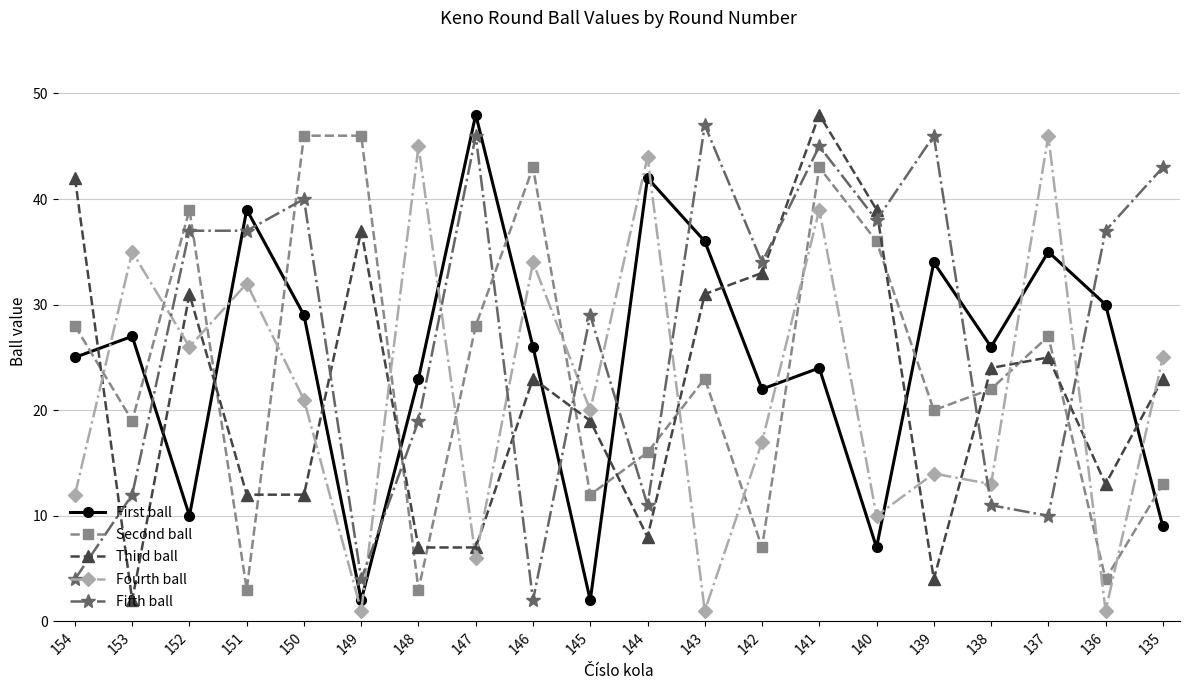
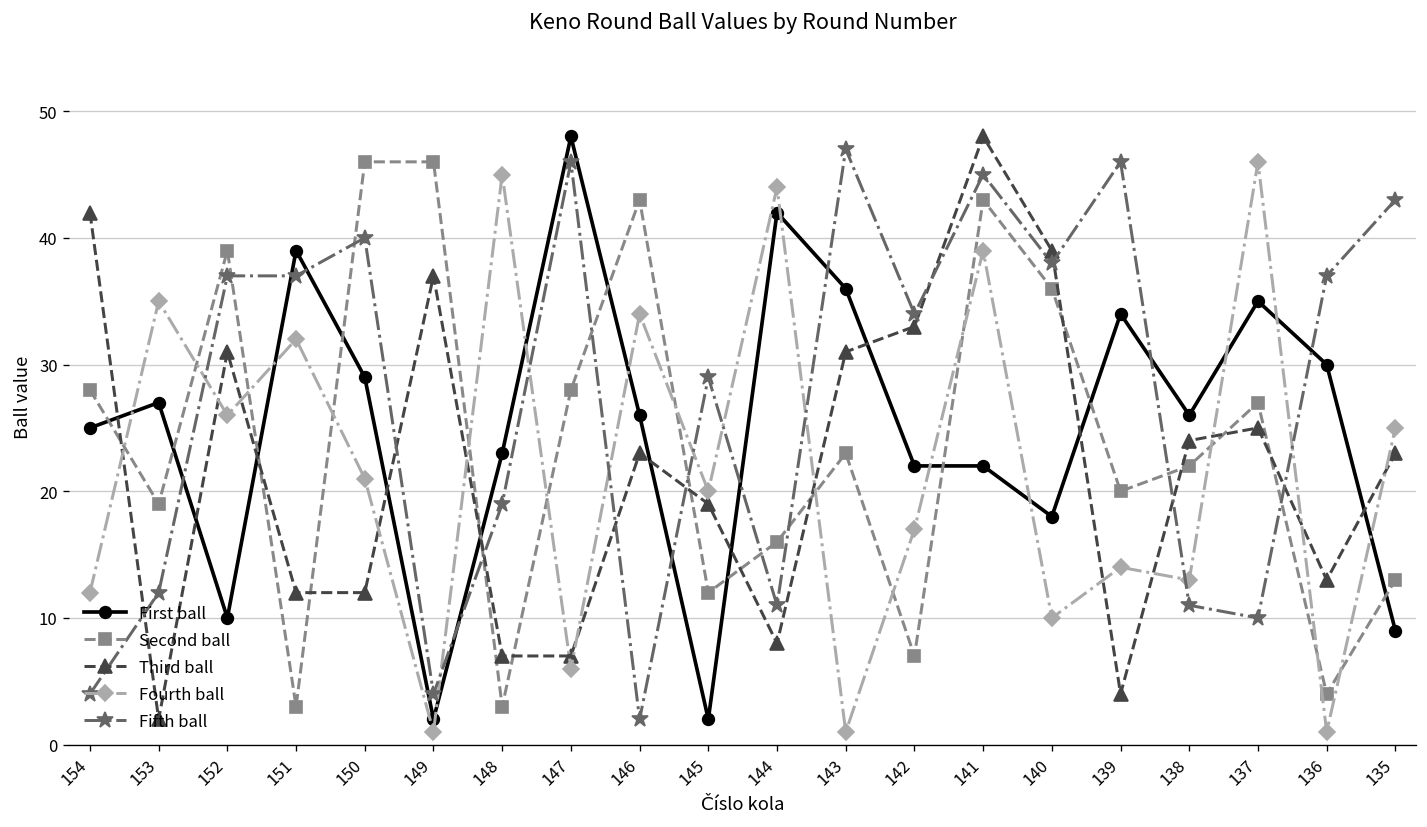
First ball, 141: 24 -> 22
First ball, 140: 7 -> 18
